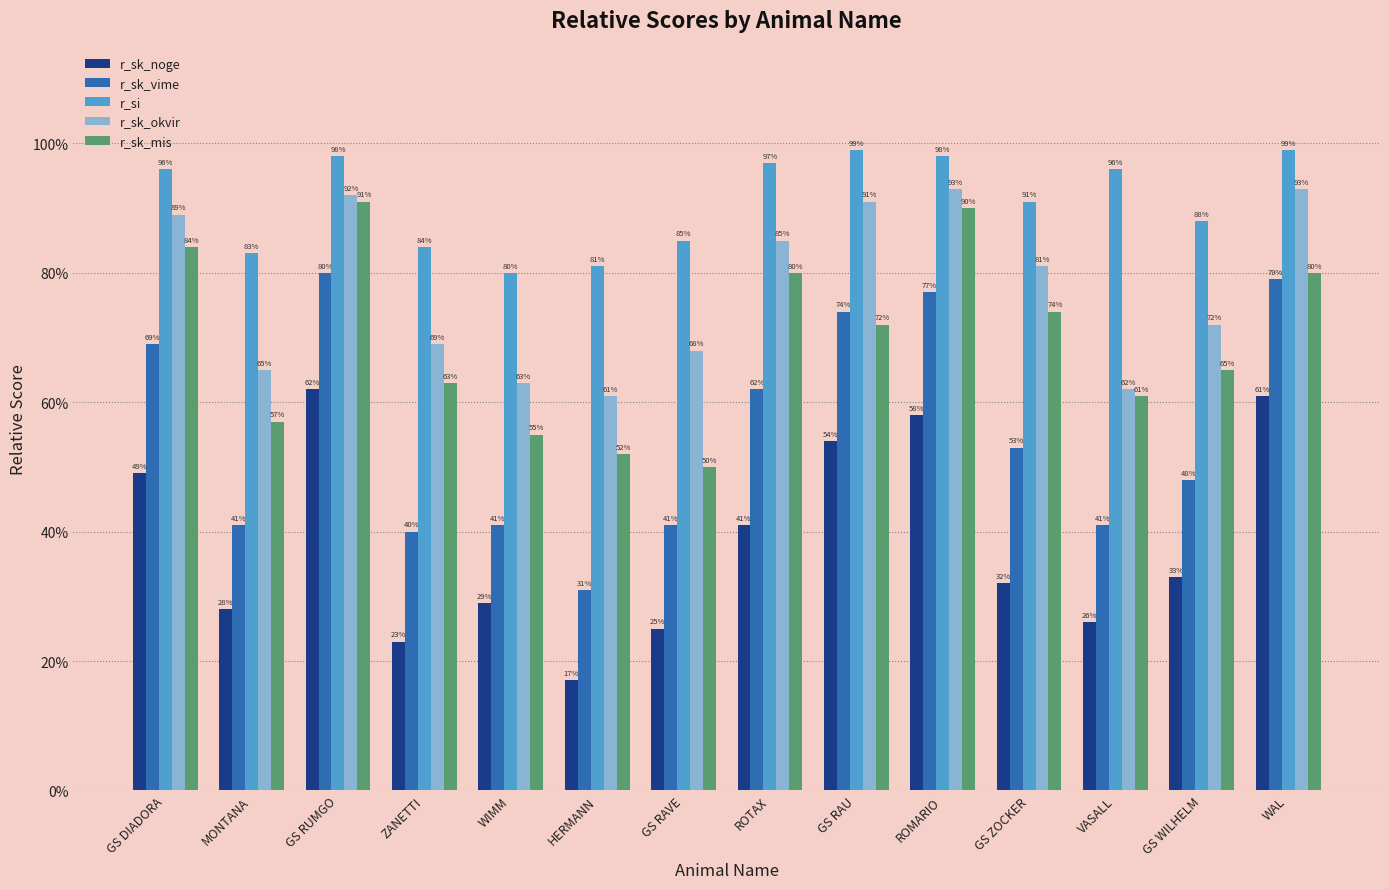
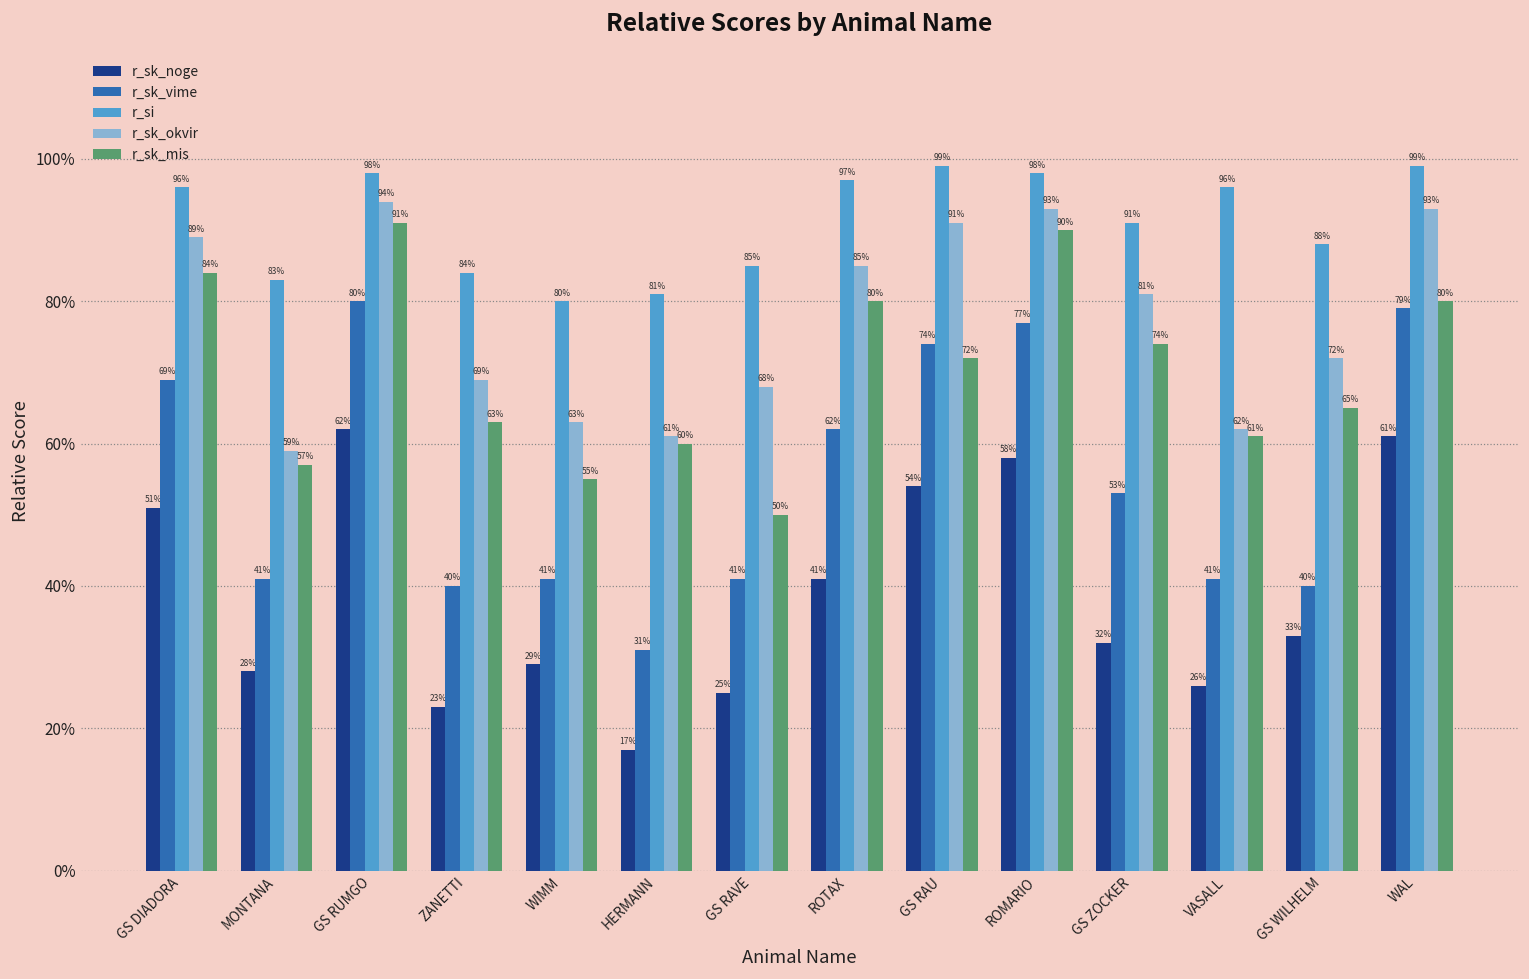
r_sk_noge, GS DIADORA: 49% -> 51%
r_sk_okvir, MONTANA: 65% -> 59%
r_sk_okvir, GS RUMGO: 92% -> 94%
r_sk_mis, HERMANN: 52% -> 60%
r_sk_vime, GS WILHELM: 48% -> 40%
